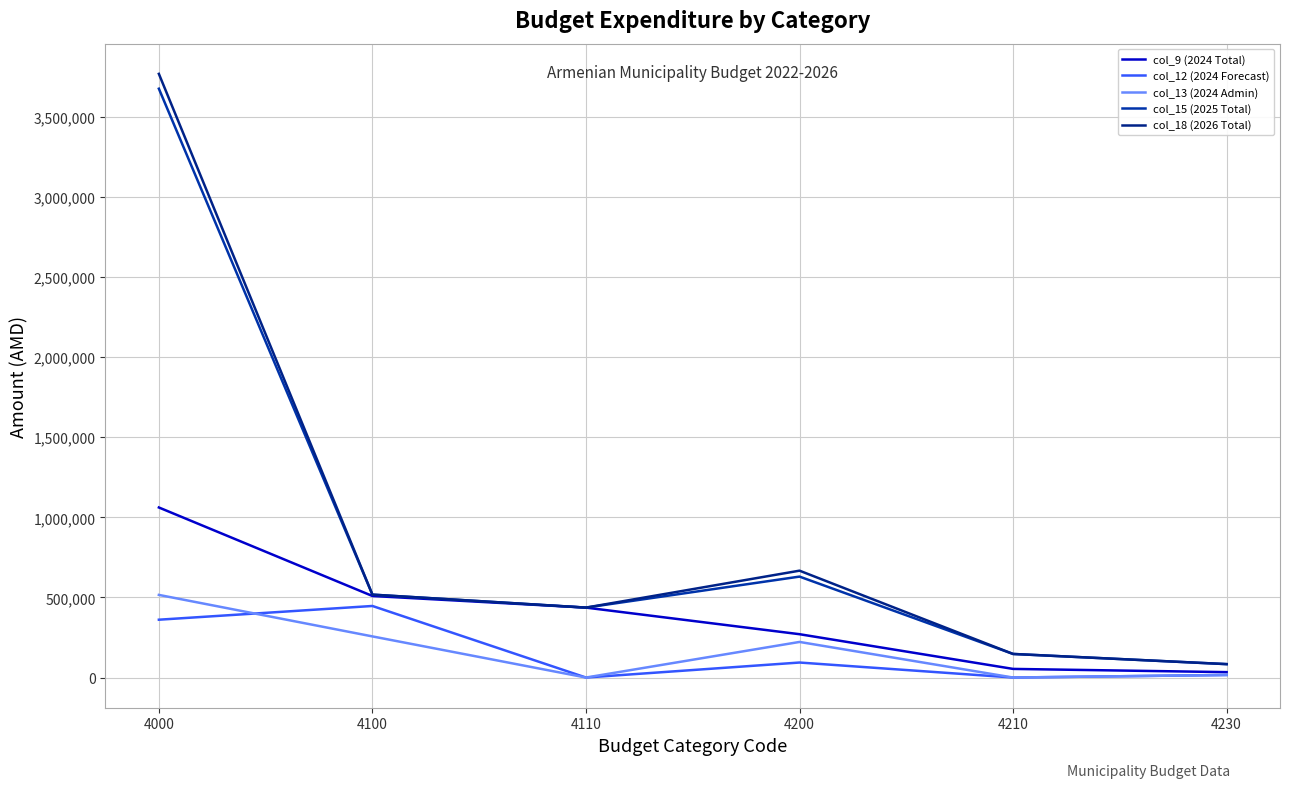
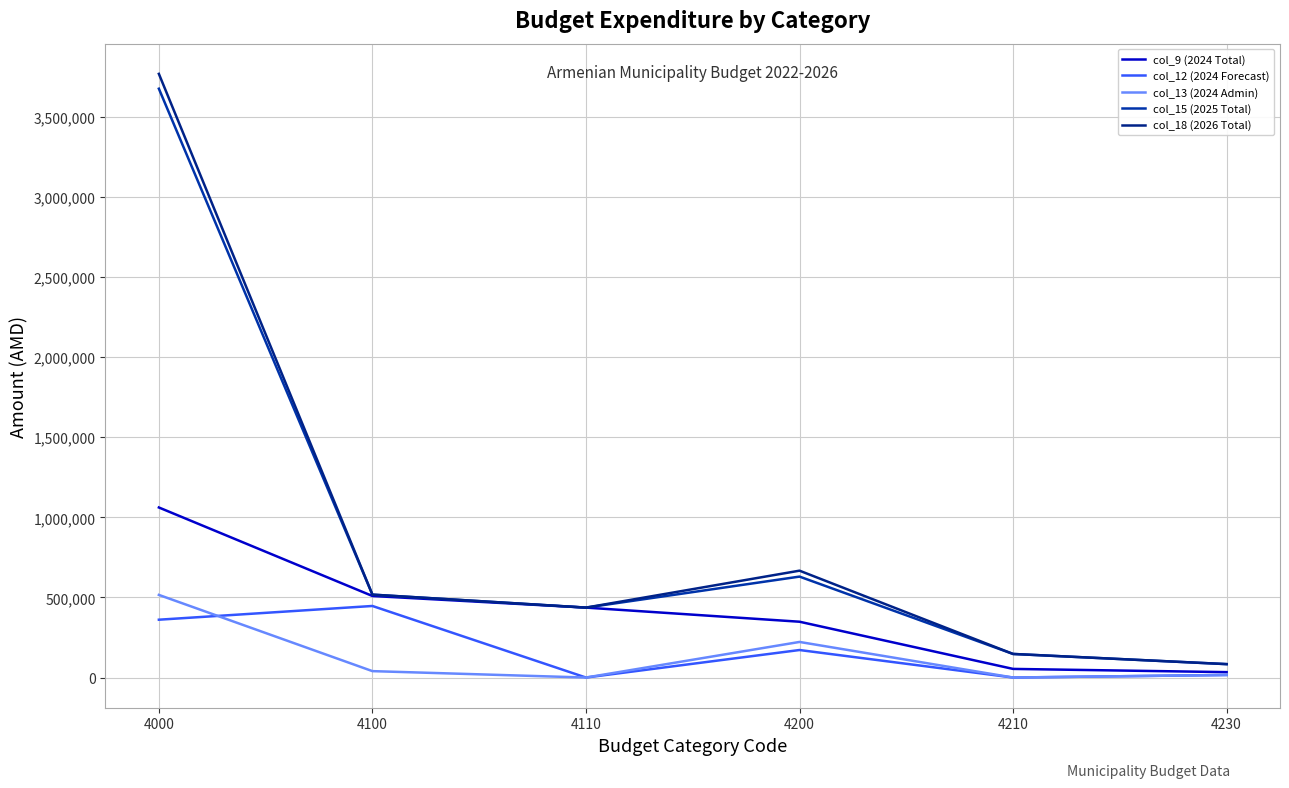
col_13 (2024 Admin), 4100: 260,000 -> 40,000
col_9 (2024 Total), 4200: 270,000 -> 350,000
col_12 (2024 Forecast), 4200: 90,000 -> 170,000
